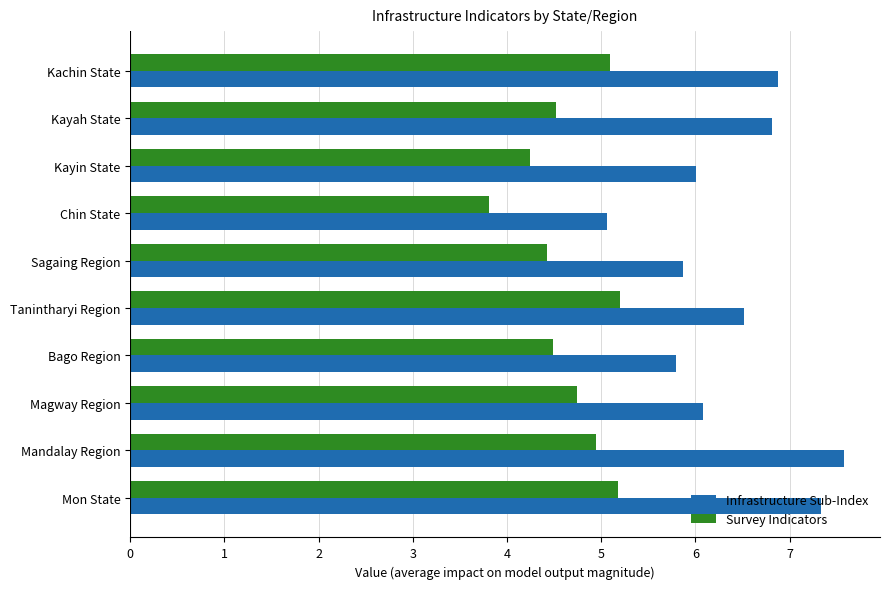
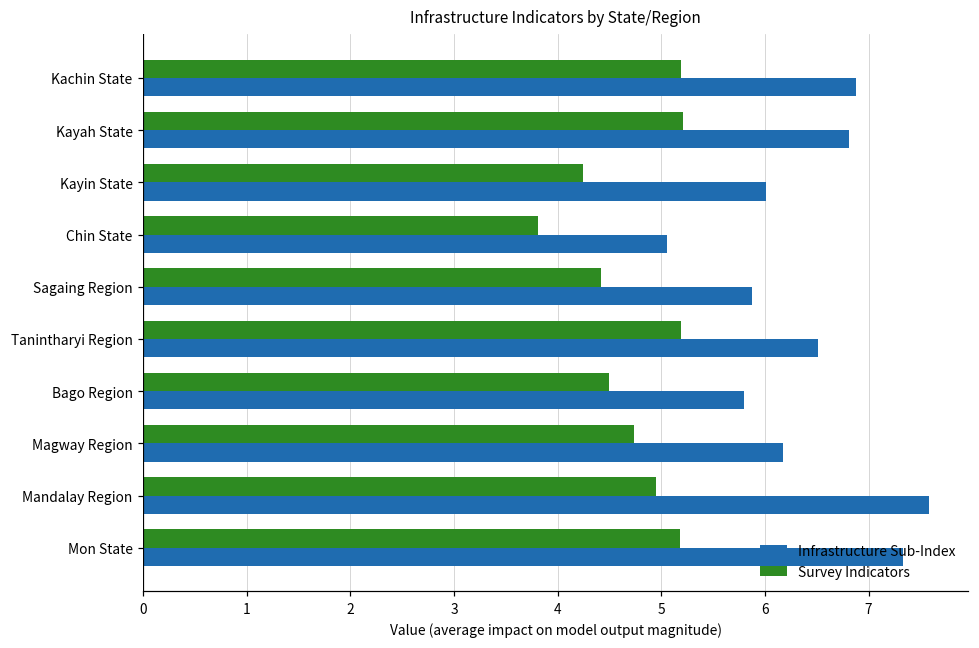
Survey Indicators, Kachin State: 5.1 -> 5.2
Survey Indicators, Kayah State: 4.5 -> 5.2
Infrastructure Sub-Index, Magway Region: 6.1 -> 6.2
